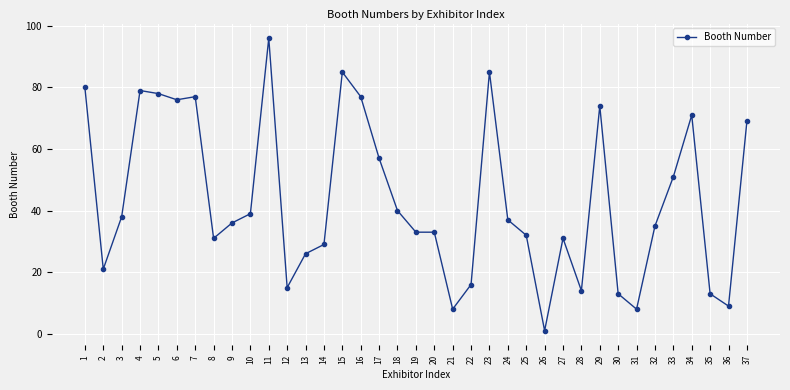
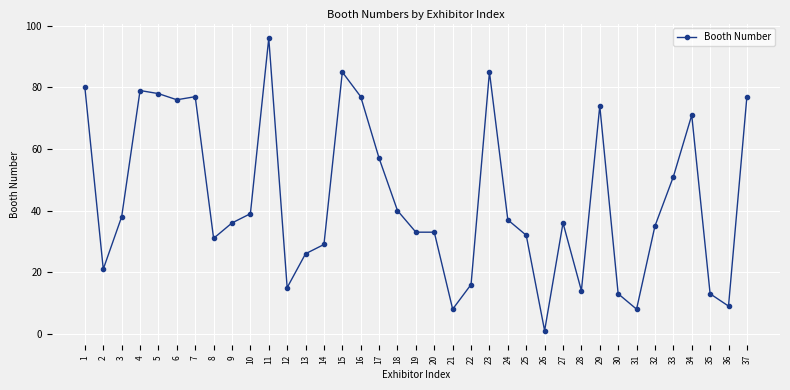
27: 31 -> 36
37: 69 -> 77
